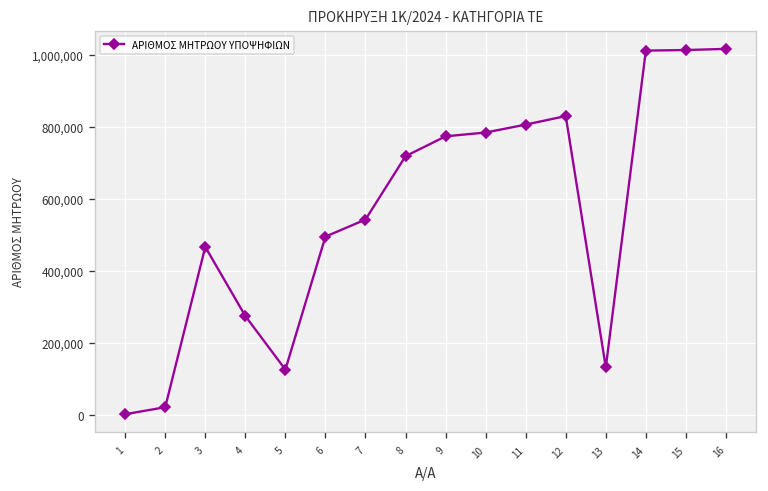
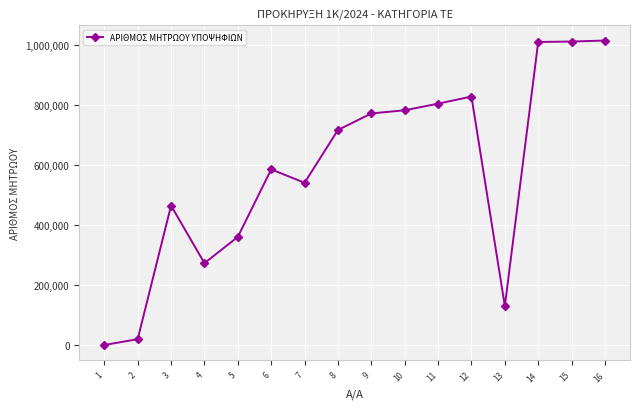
5: 130,000 -> 360,000
6: 490,000 -> 590,000
